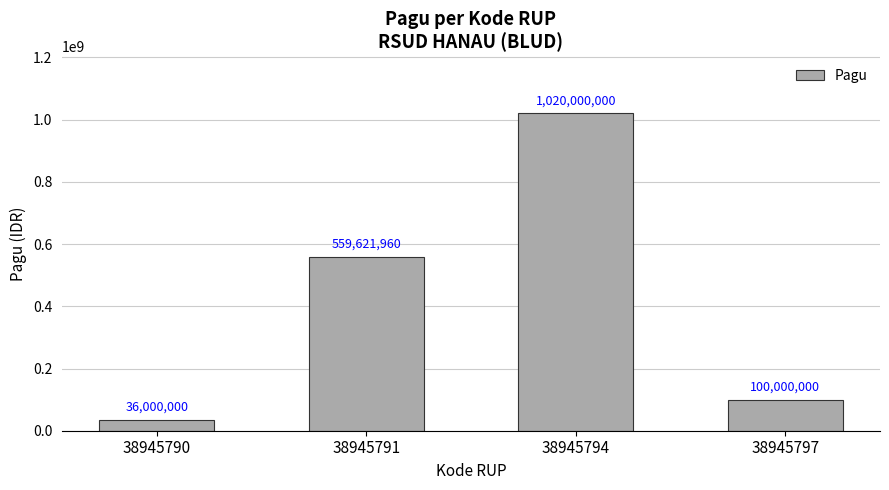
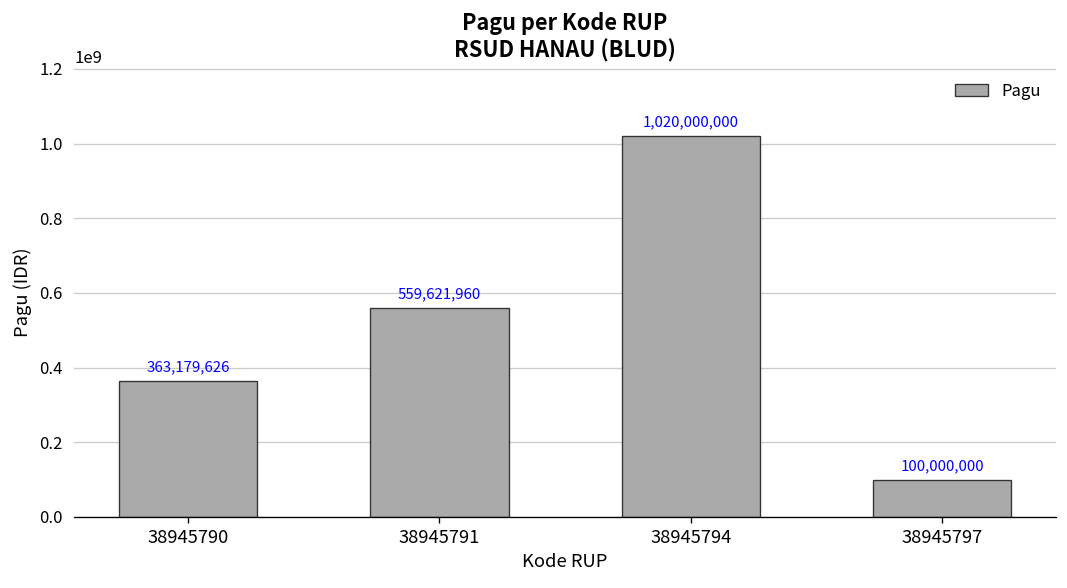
38945790: 36,000,000 -> 363,179,626
